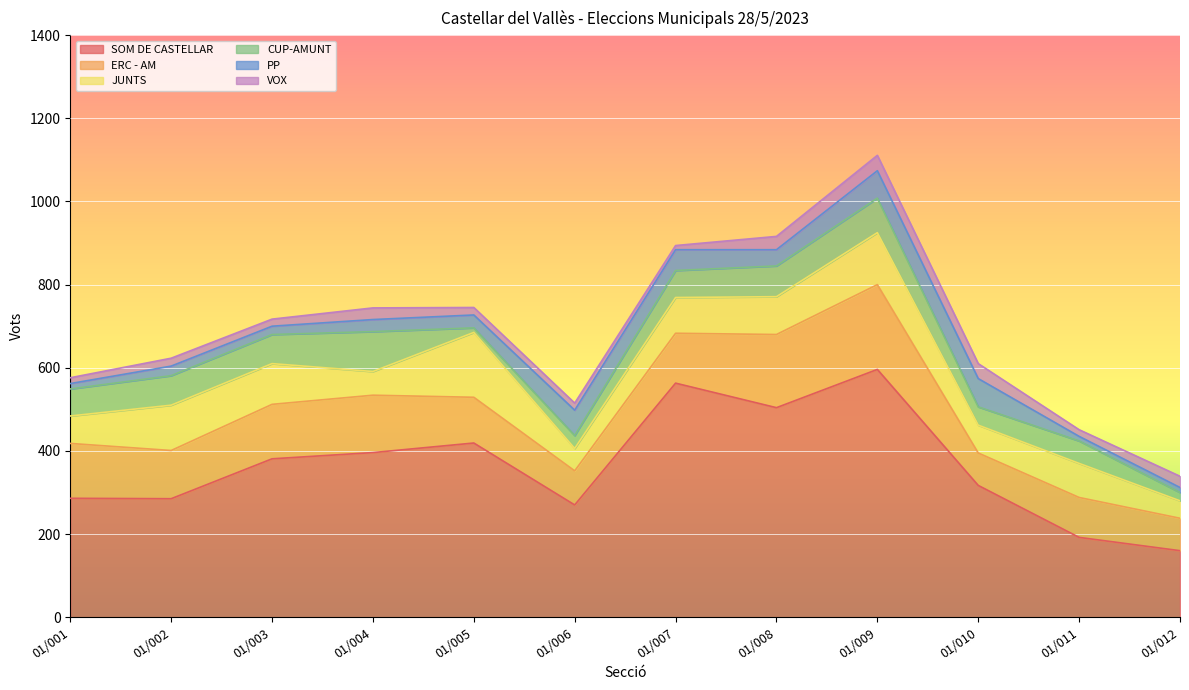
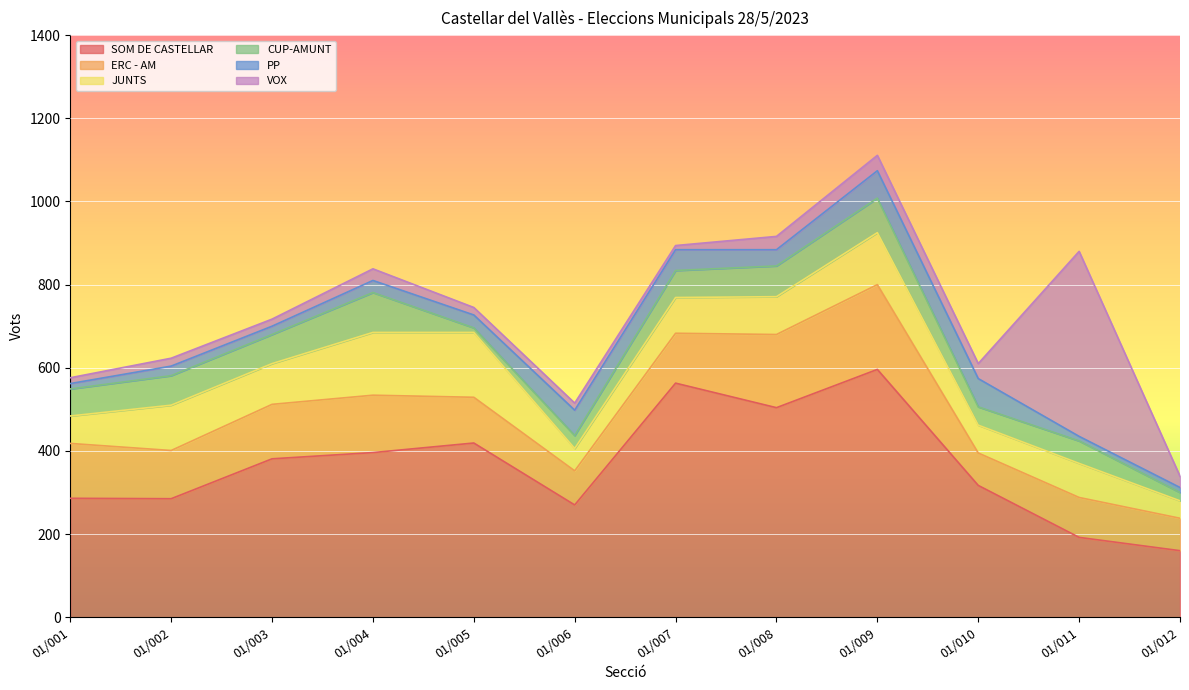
JUNTS, 01/004: 60 -> 150
VOX, 01/011: 20 -> 450
